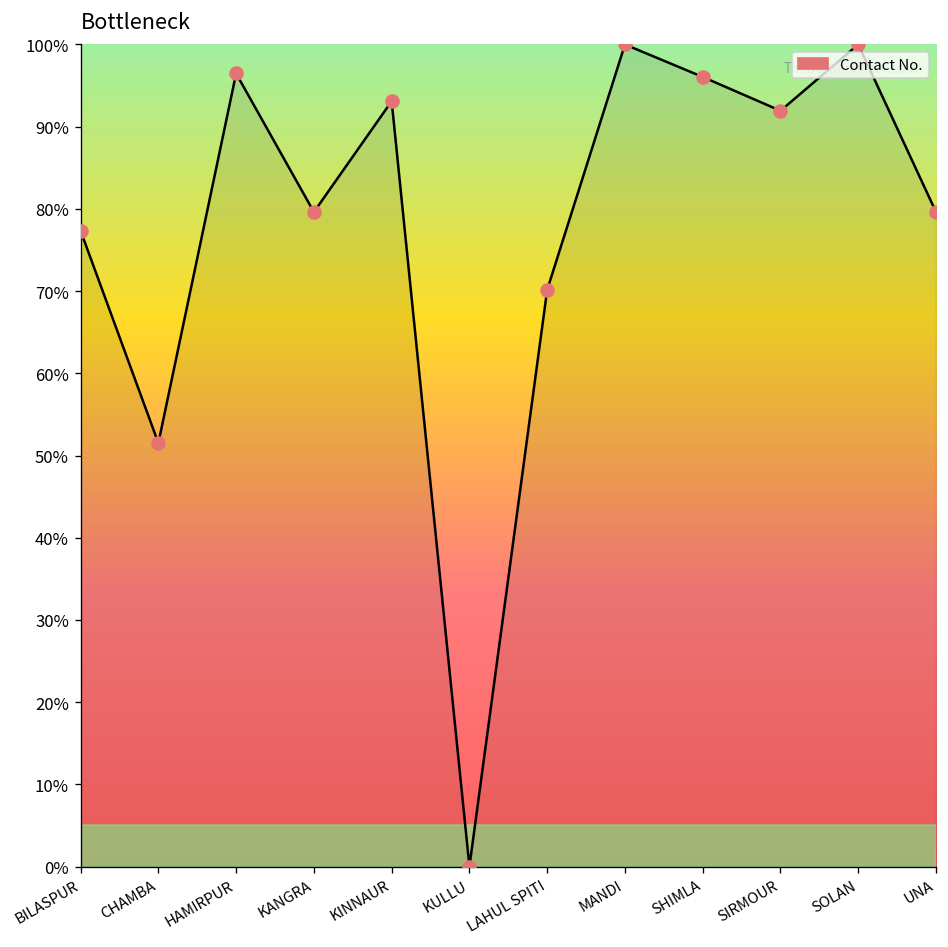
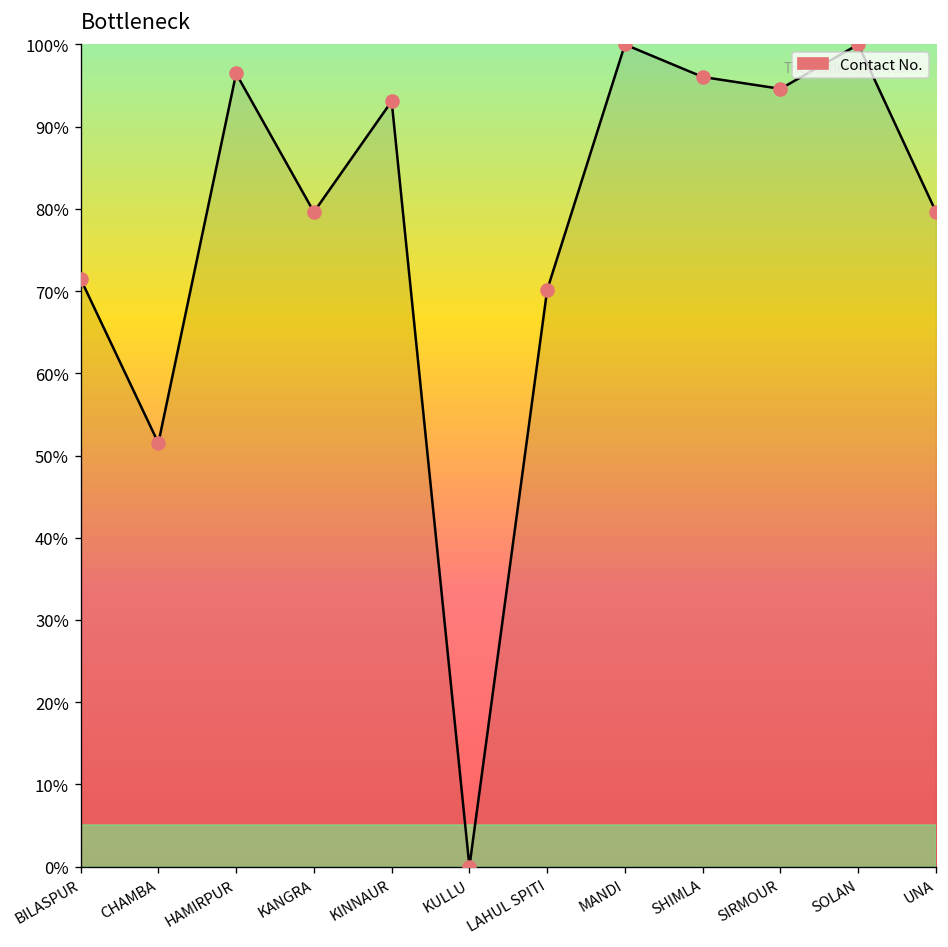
BILASPUR: 77% -> 71%
SIRMOUR: 92% -> 95%
